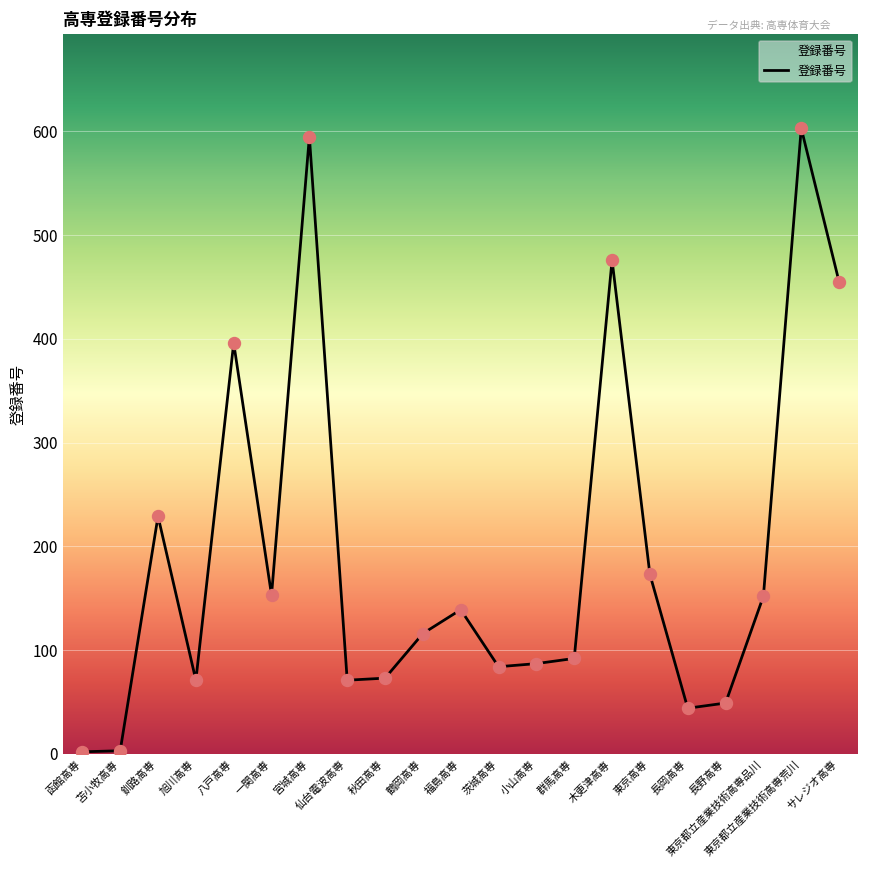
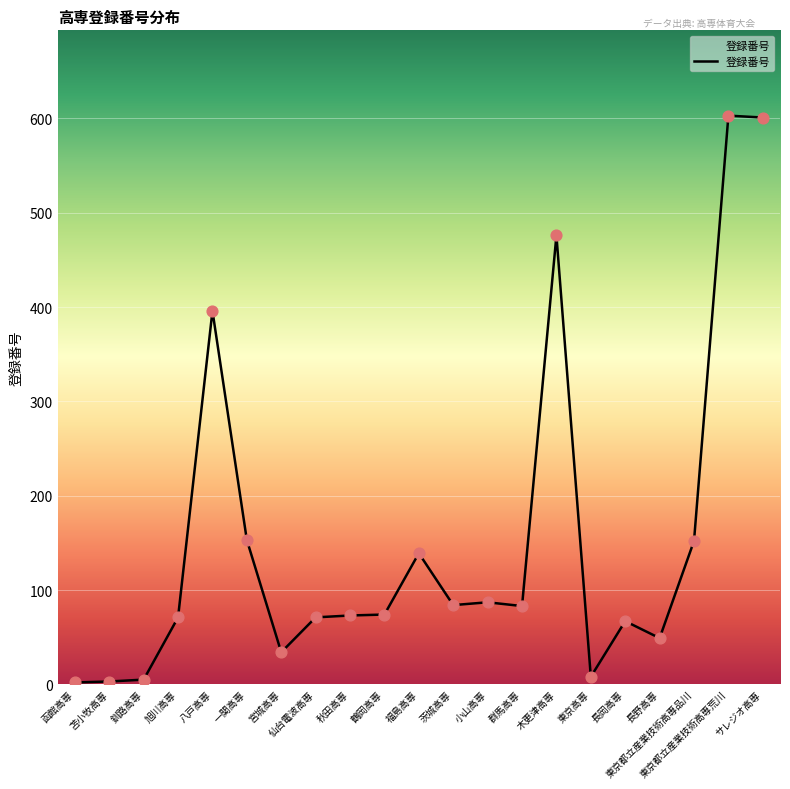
釧路高専: 230 -> 10
宮城高専: 600 -> 30
鶴岡高専: 120 -> 70
群馬高専: 90 -> 80
東京高専: 170 -> 10
長岡高専: 40 -> 70
サレジオ高専: 460 -> 600
